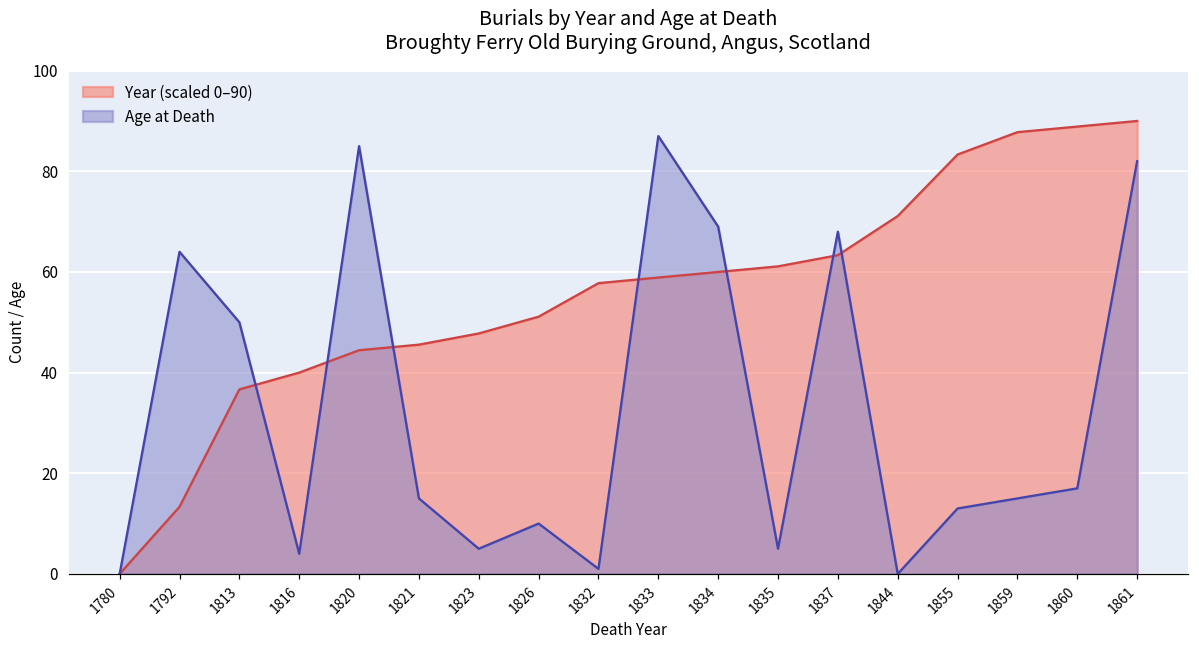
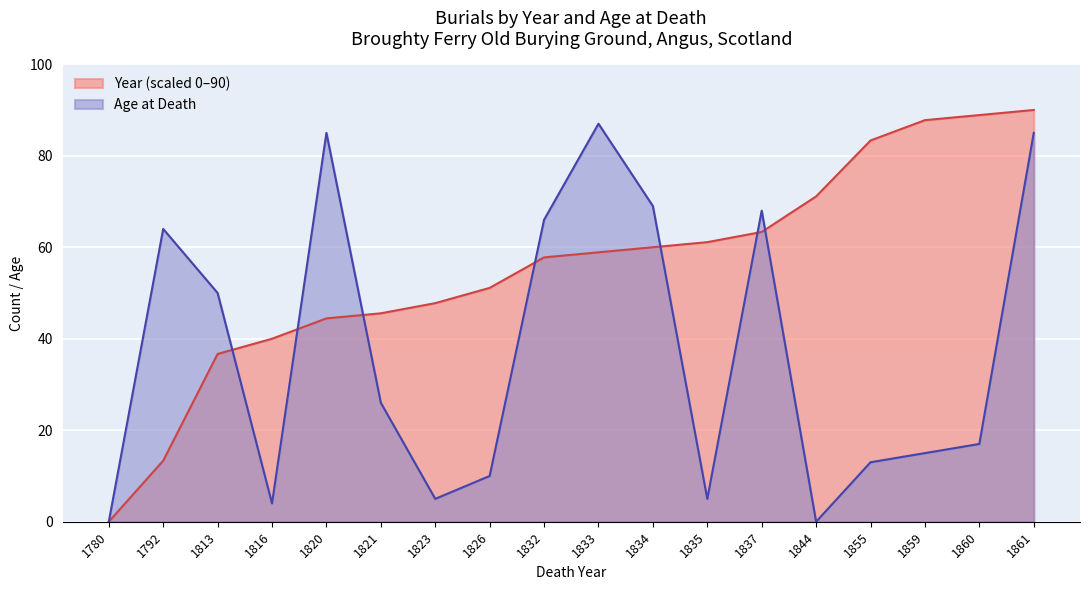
Age at Death, 1821: 15 -> 26
Age at Death, 1832: 1 -> 66
Age at Death, 1861: 82 -> 85
